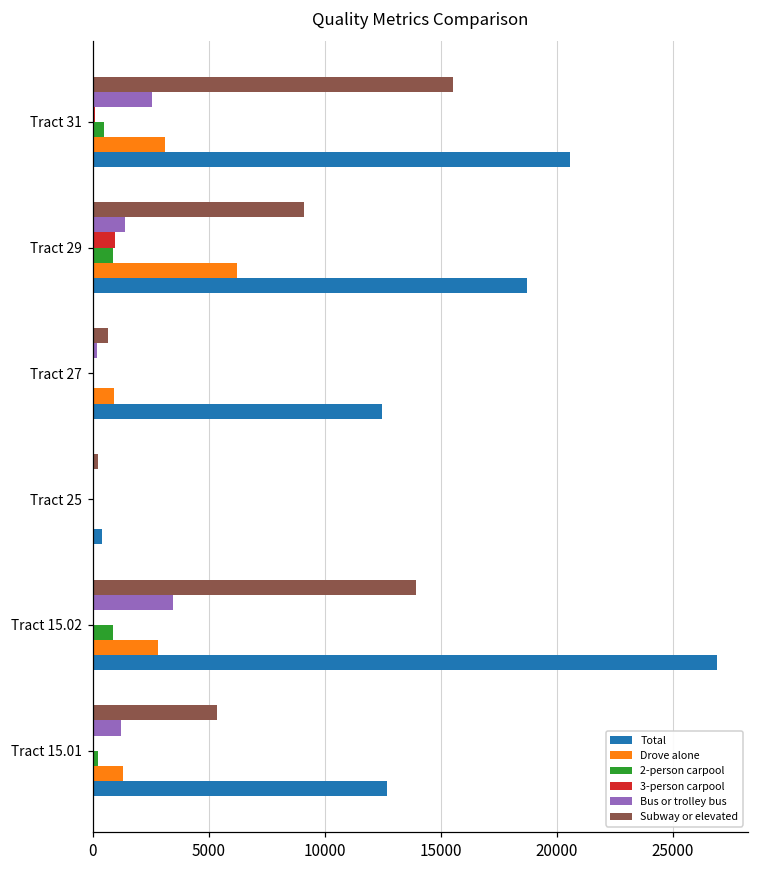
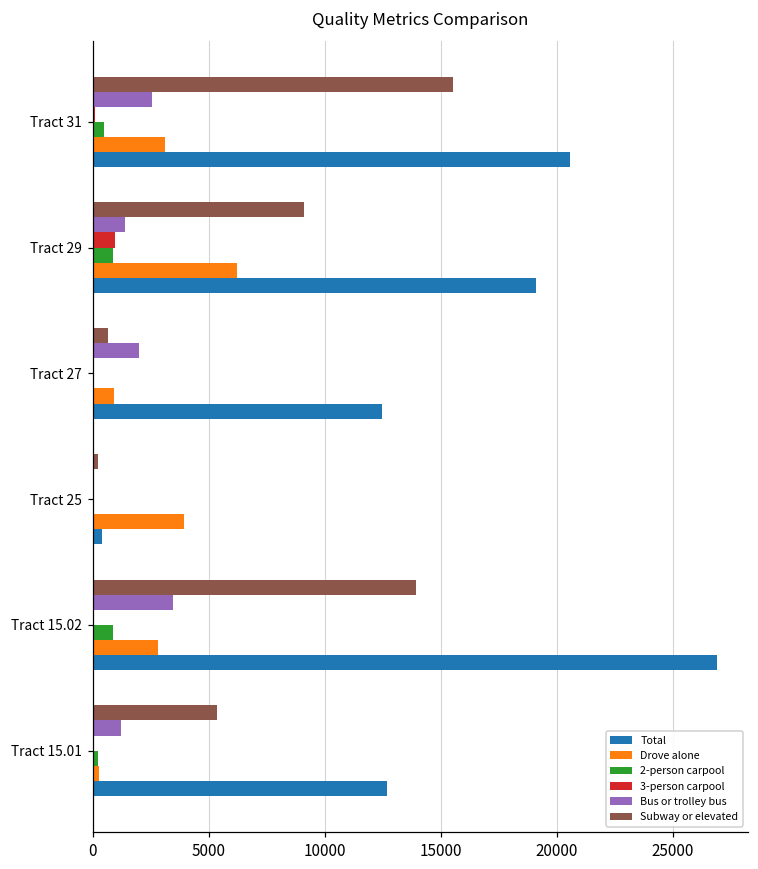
Total, Tract 29: 18700 -> 19100
Bus or trolley bus, Tract 27: 200 -> 2000
Drove alone, Tract 25: 0 -> 4000
Drove alone, Tract 15.01: 1300 -> 200
